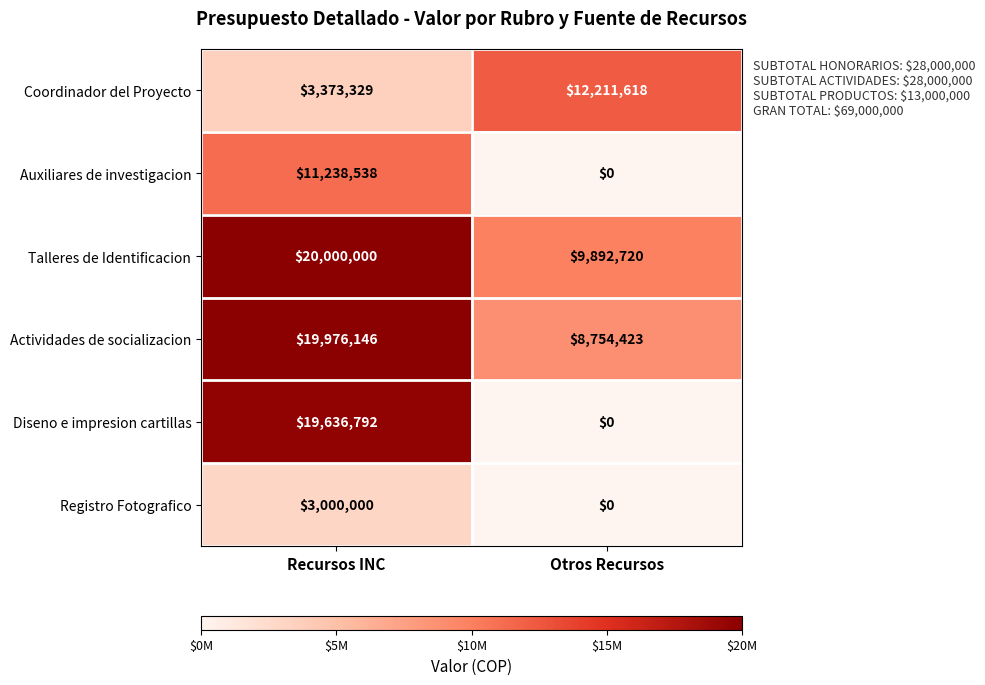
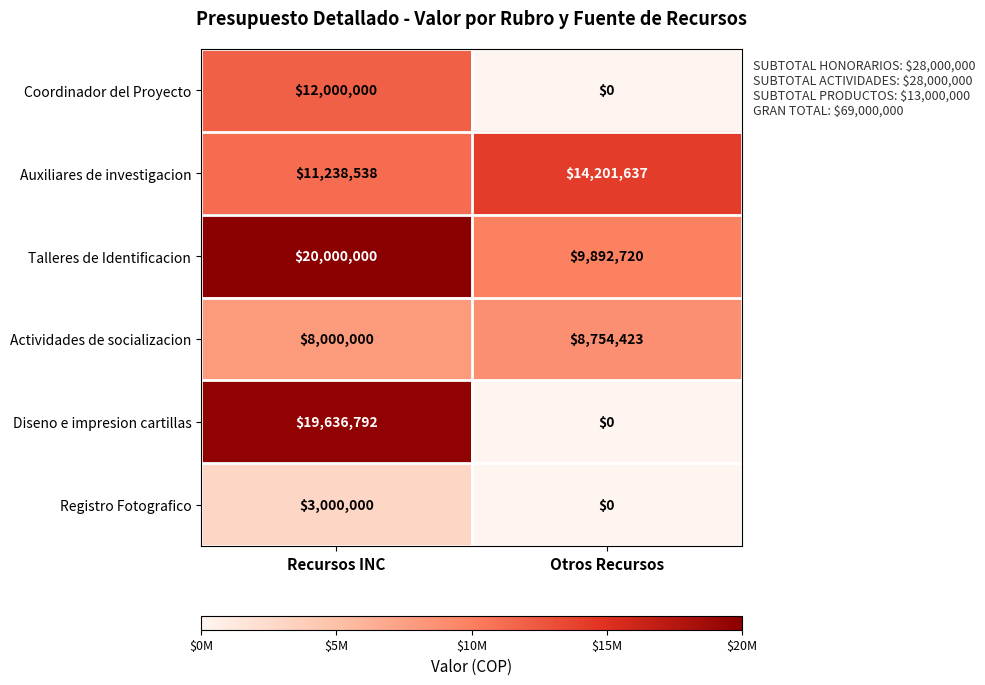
Coordinador del Proyecto, Recursos INC: $3,373,329 -> $12,000,000
Coordinador del Proyecto, Otros Recursos: $12,211,618 -> $0
Auxiliares de investigacion, Otros Recursos: $0 -> $14,201,637
Actividades de socializacion, Recursos INC: $19,976,146 -> $8,000,000
